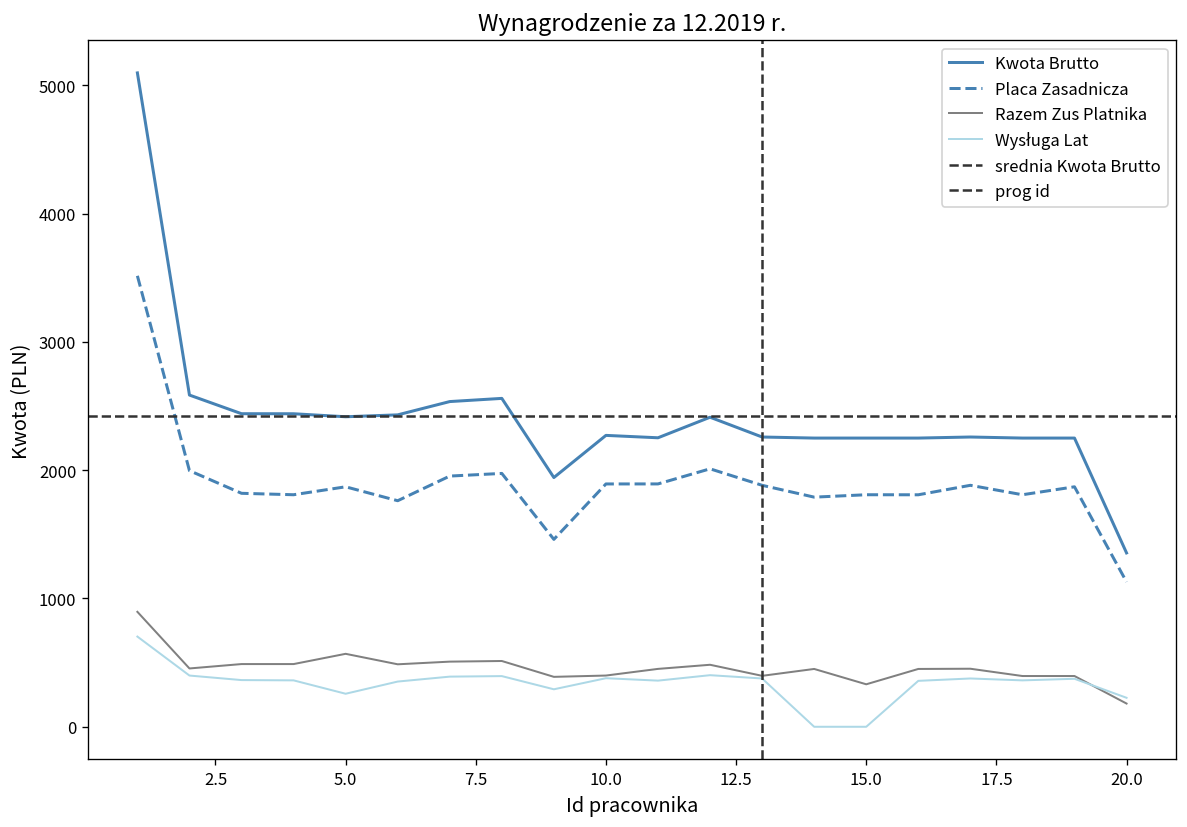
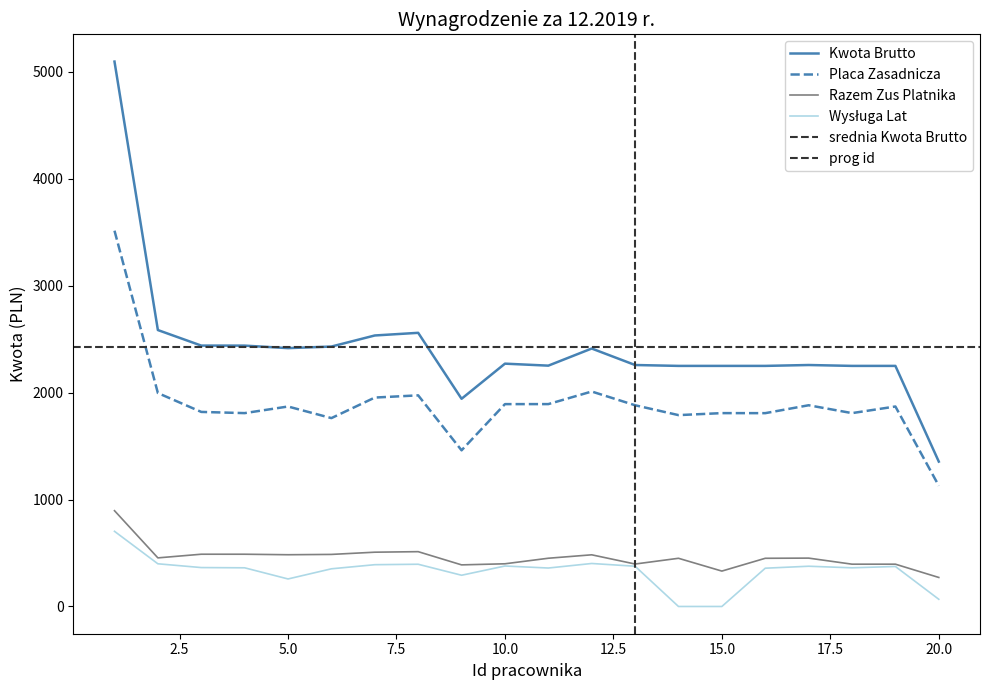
Razem Zus Platnika, 5.0: 570 -> 480
Razem Zus Platnika, 20.0: 180 -> 270
Wysługa Lat, 20.0: 230 -> 70
